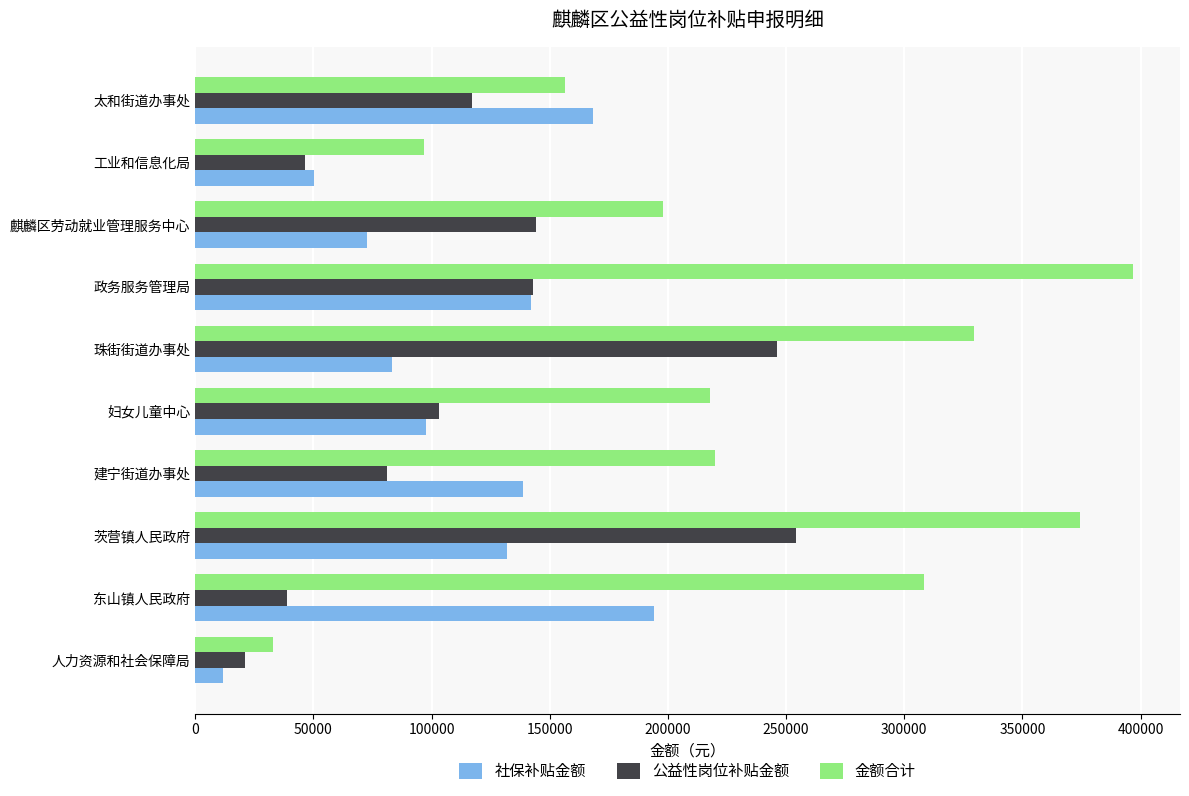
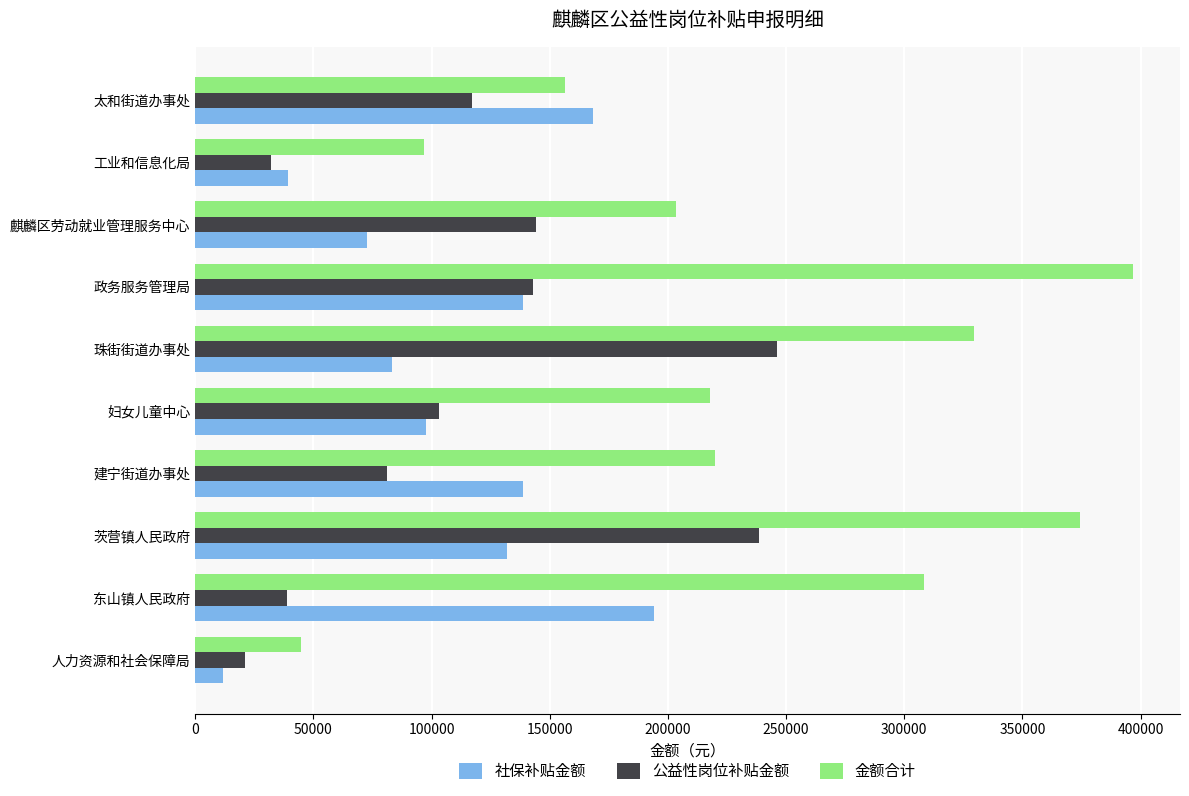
公益性岗位补贴金额, 工业和信息化局: 47000 -> 32000
社保补贴金额, 工业和信息化局: 50000 -> 39000
金额合计, 麒麟区劳动就业管理服务中心: 198000 -> 203000
社保补贴金额, 政务服务管理局: 142000 -> 139000
公益性岗位补贴金额, 茨营镇人民政府: 254000 -> 239000
金额合计, 人力资源和社会保障局: 33000 -> 45000
